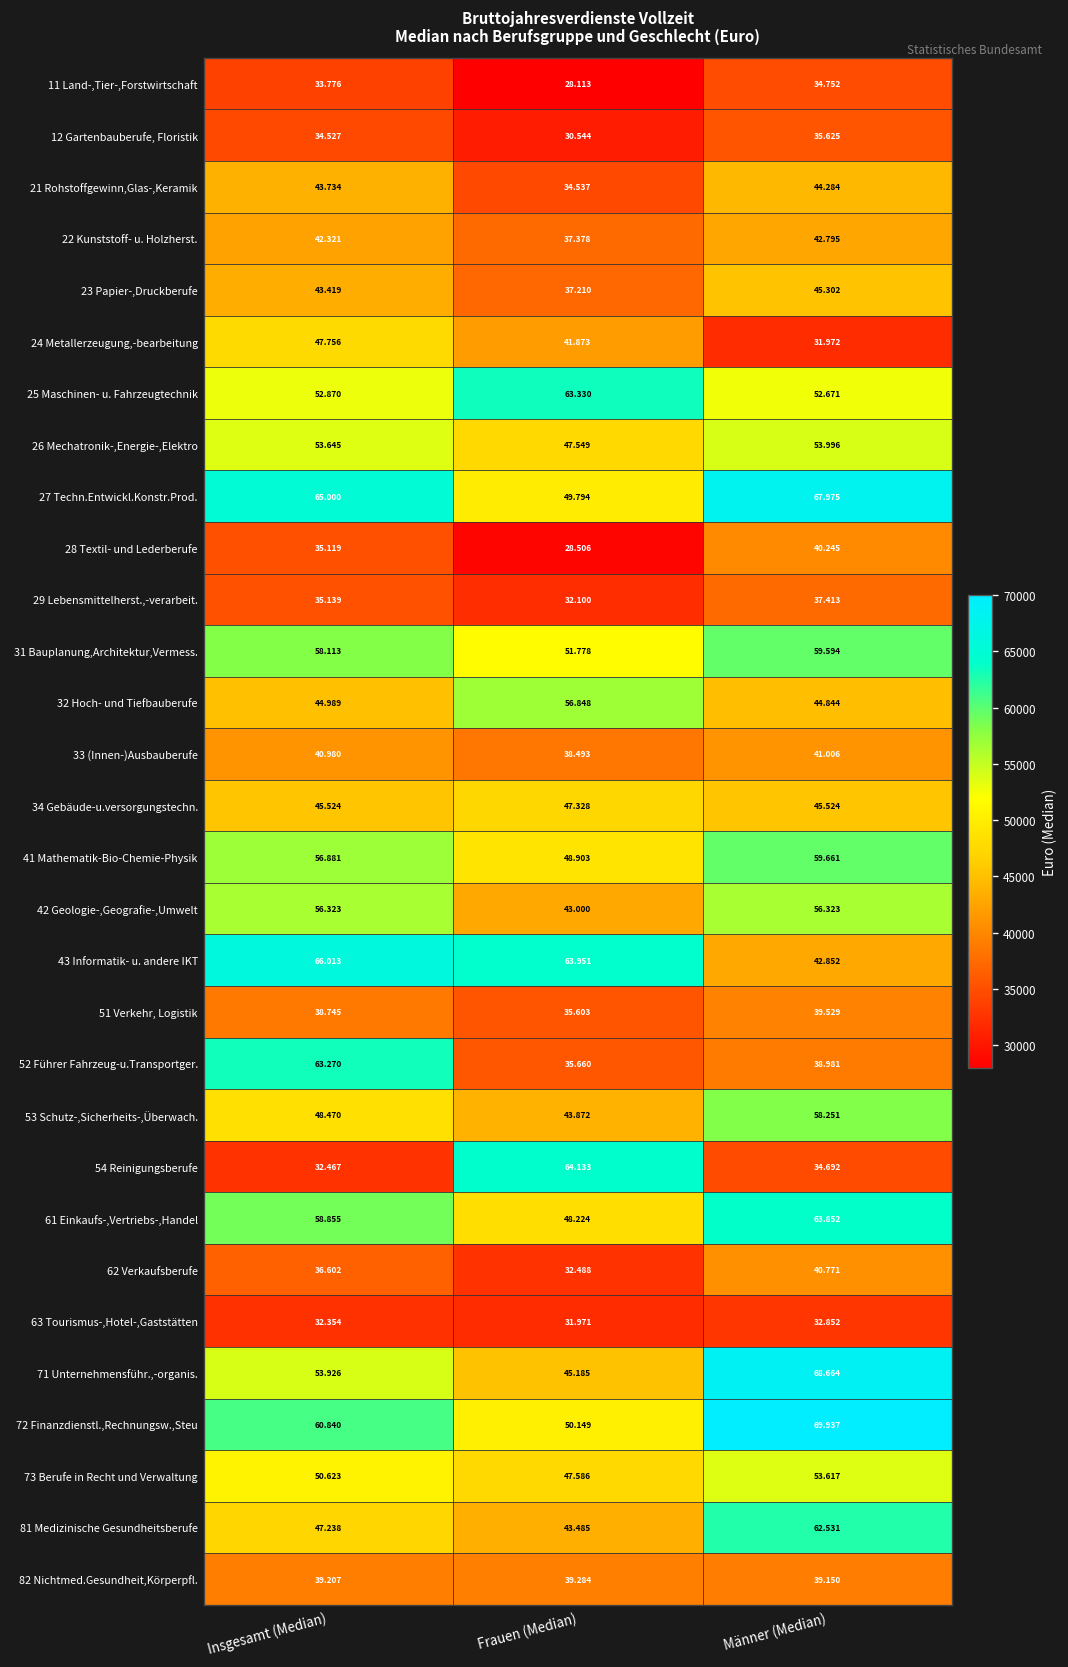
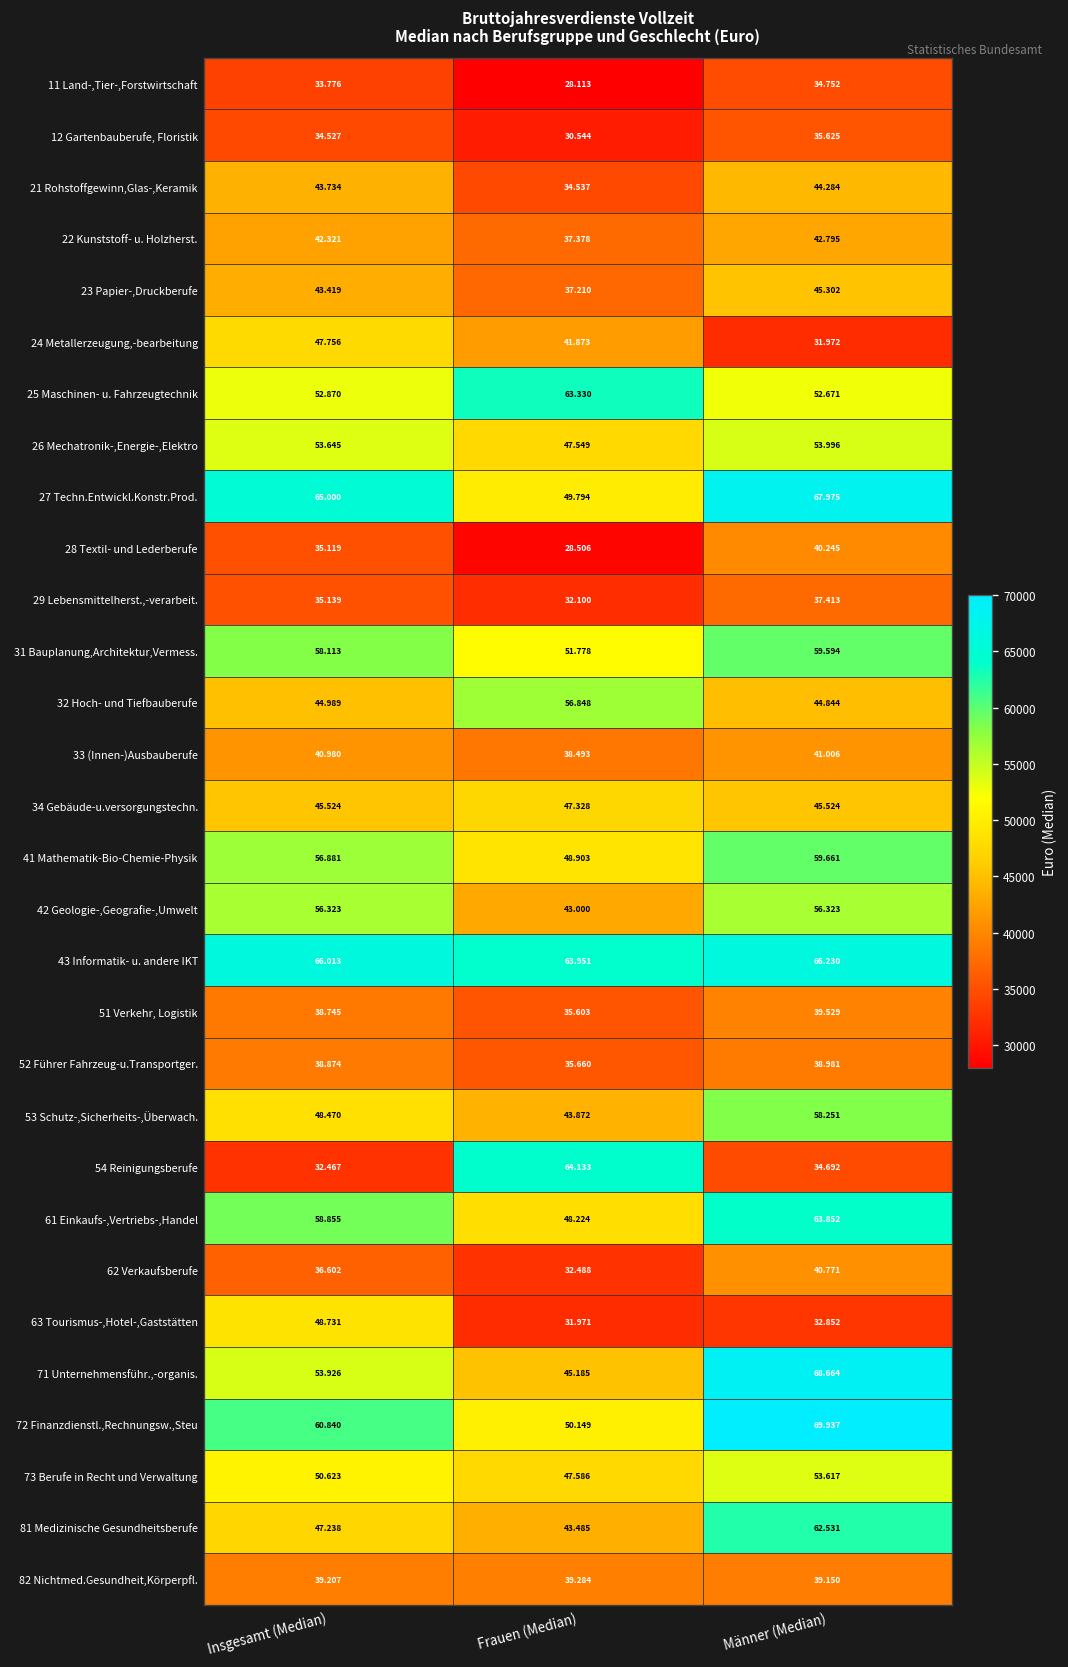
43 Informatik- u. andere IKT, Männer (Median): 42.852 -> 66.230
52 Führer Fahrzeug-u.Transportger., Insgesamt (Median): 63.270 -> 38.874
63 Tourismus-,Hotel-,Gaststätten, Insgesamt (Median): 32.354 -> 48.731
